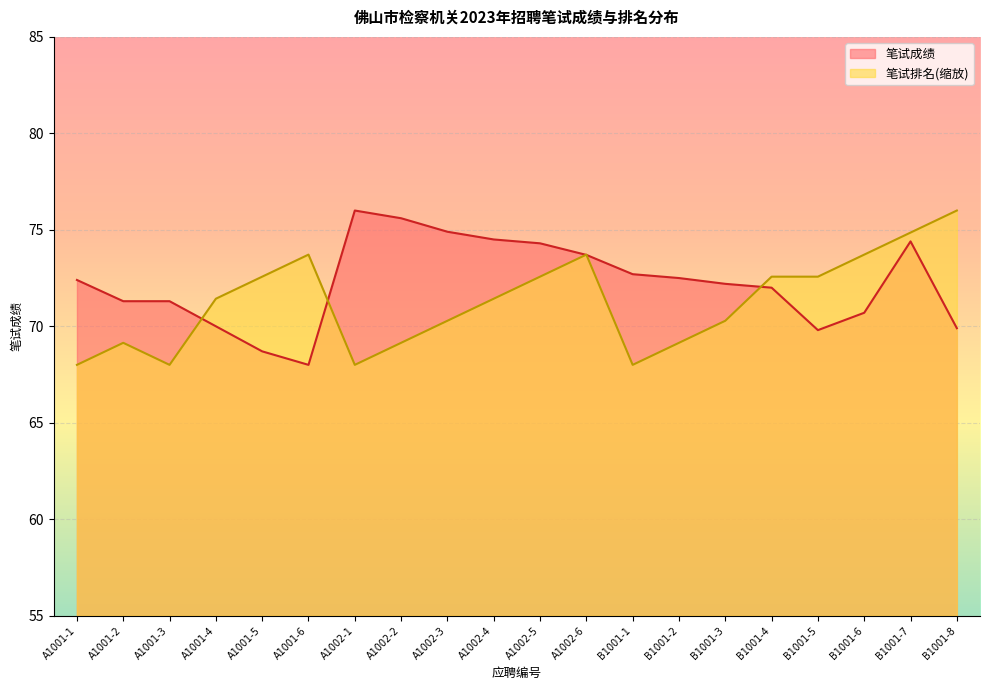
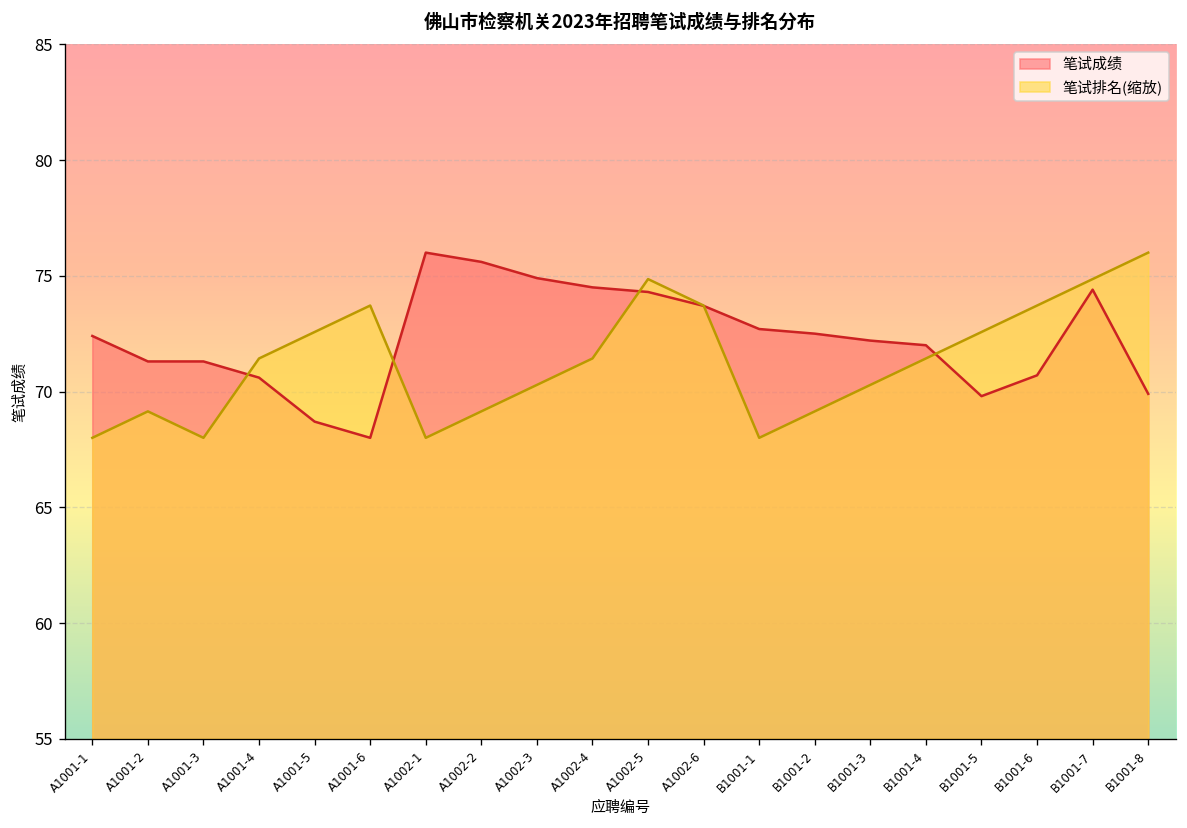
笔试成绩, A1001-4: 70.0 -> 70.6
笔试排名(缩放), A1002-5: 72.6 -> 74.9
笔试排名(缩放), B1001-4: 72.6 -> 71.4
